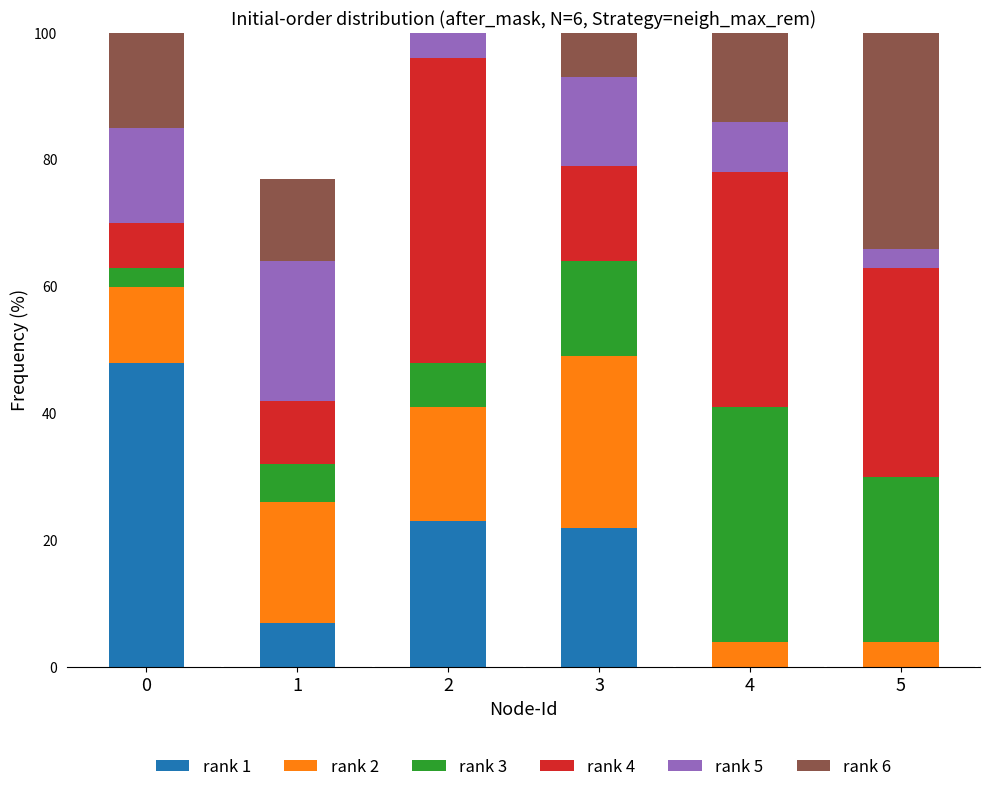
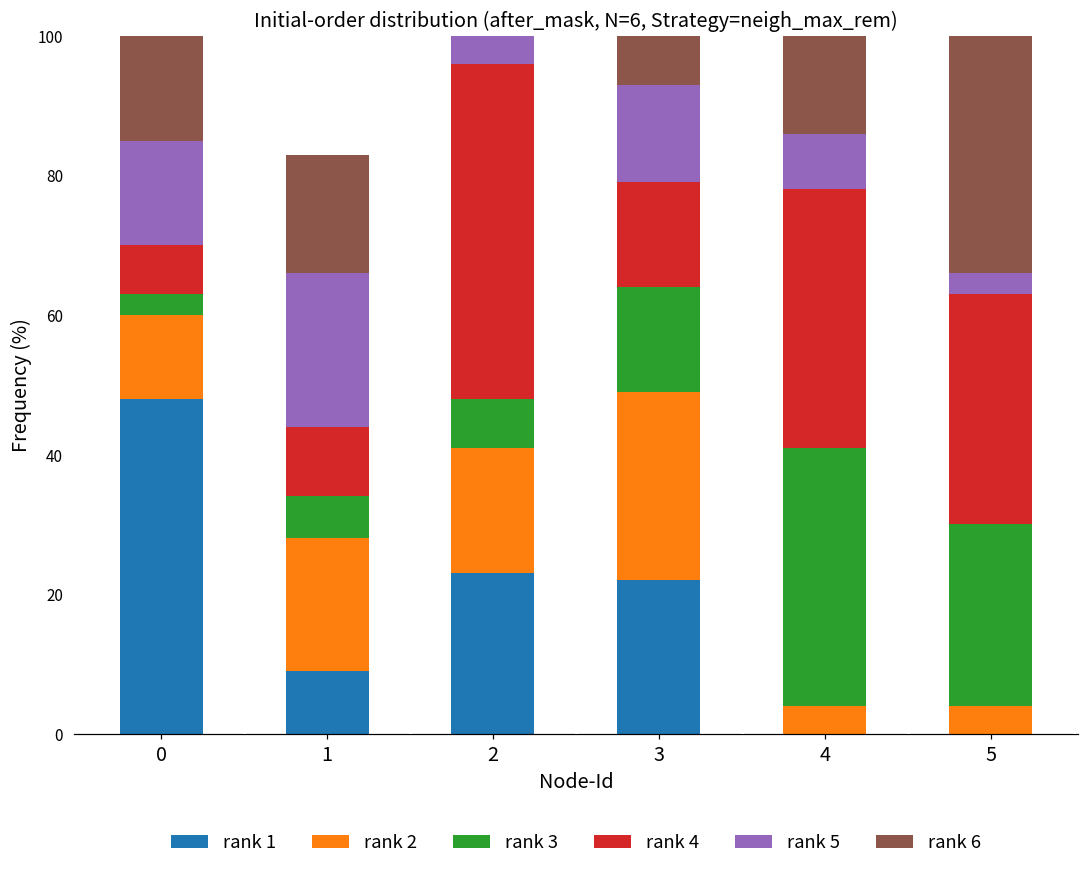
rank 1, 1: 7 -> 9
rank 6, 1: 13 -> 17
